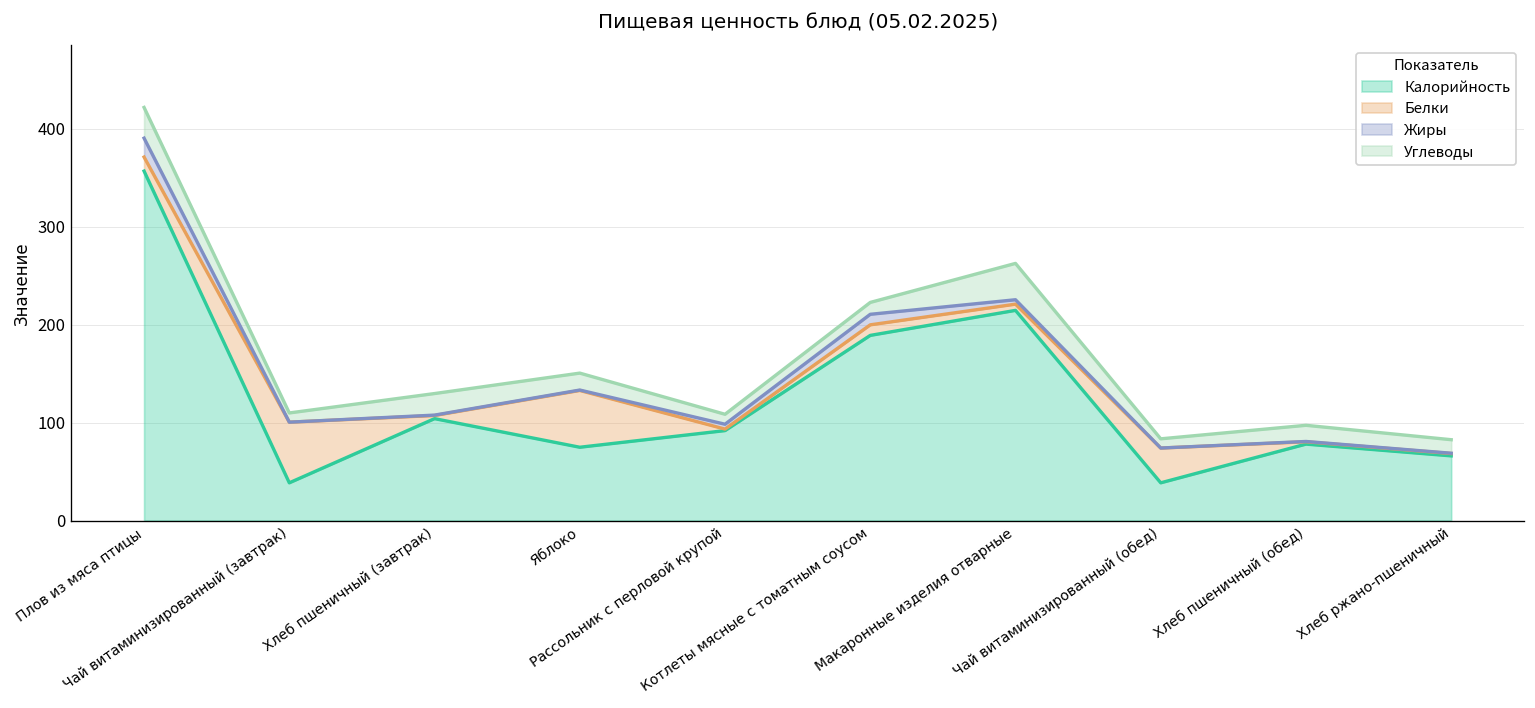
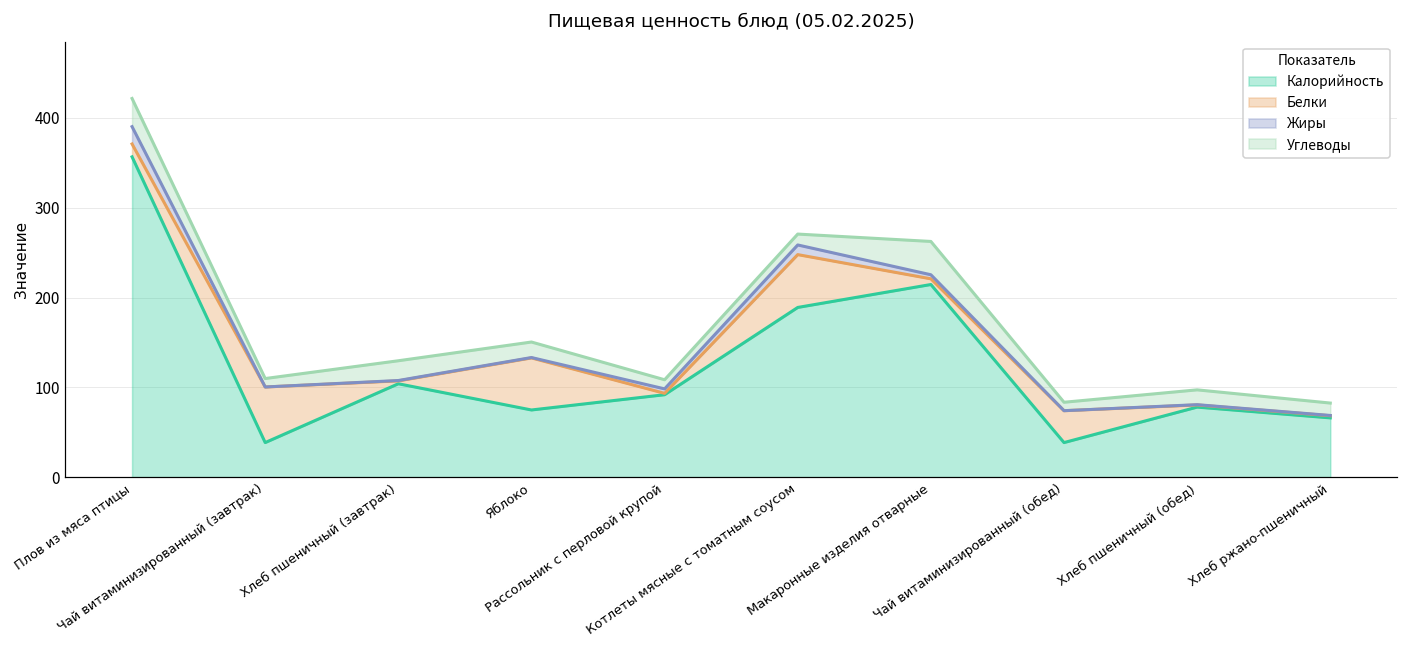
Белки, Котлеты мясные с томатным соусом: 10 -> 60
